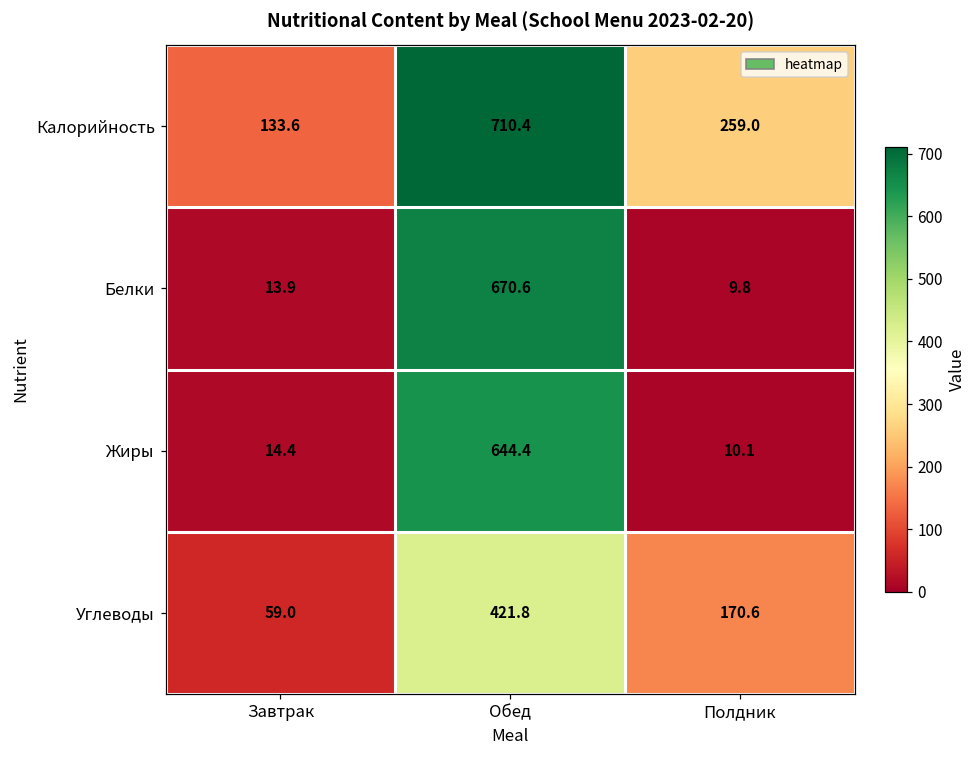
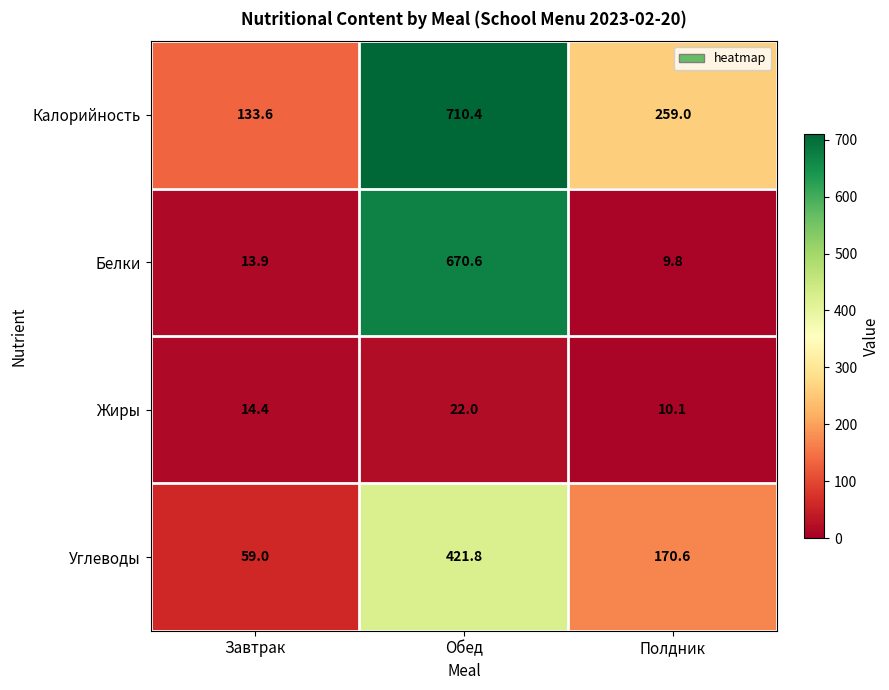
Жиры, Обед: 644.4 -> 22.0
